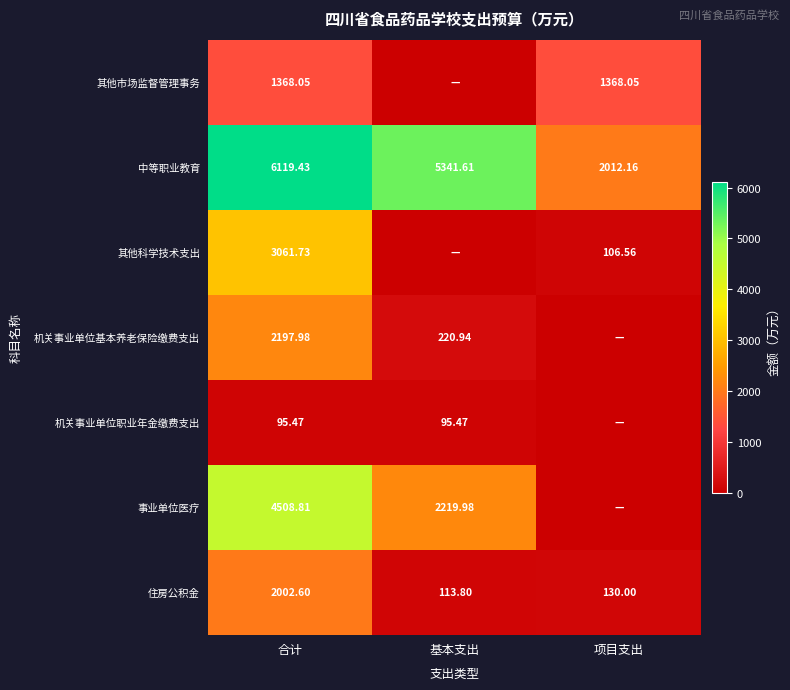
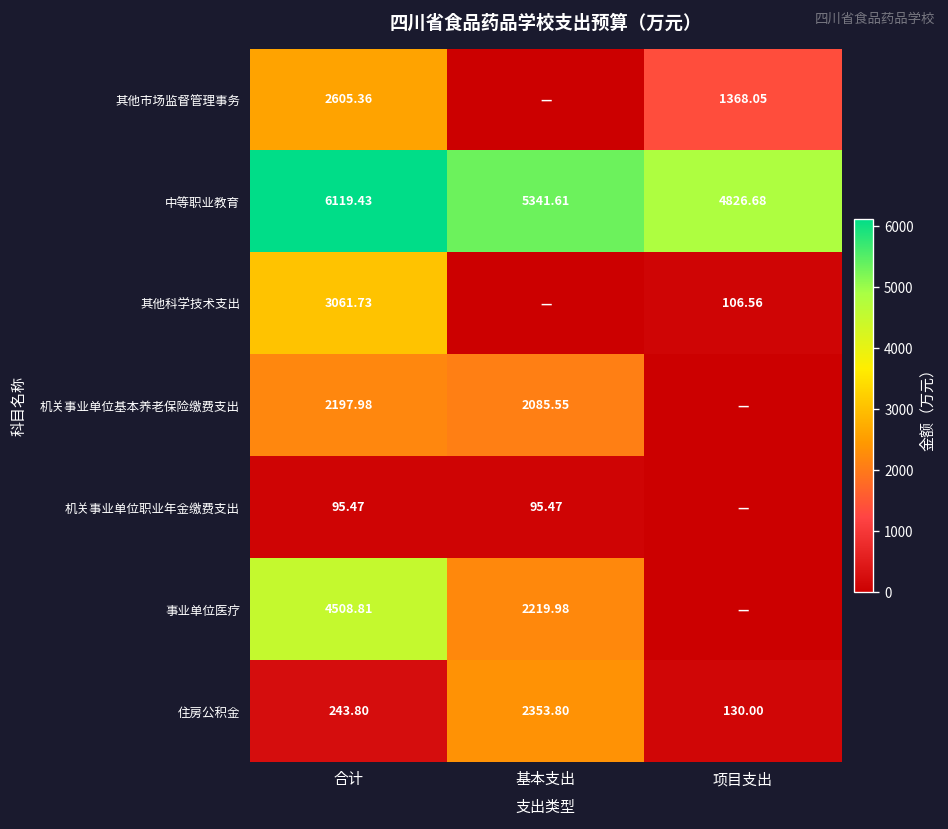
其他市场监督管理事务, 合计: 1368.05 -> 2605.36
中等职业教育, 项目支出: 2012.16 -> 4826.68
机关事业单位基本养老保险缴费支出, 基本支出: 220.94 -> 2085.55
住房公积金, 合计: 2002.60 -> 243.80
住房公积金, 基本支出: 113.80 -> 2353.80
